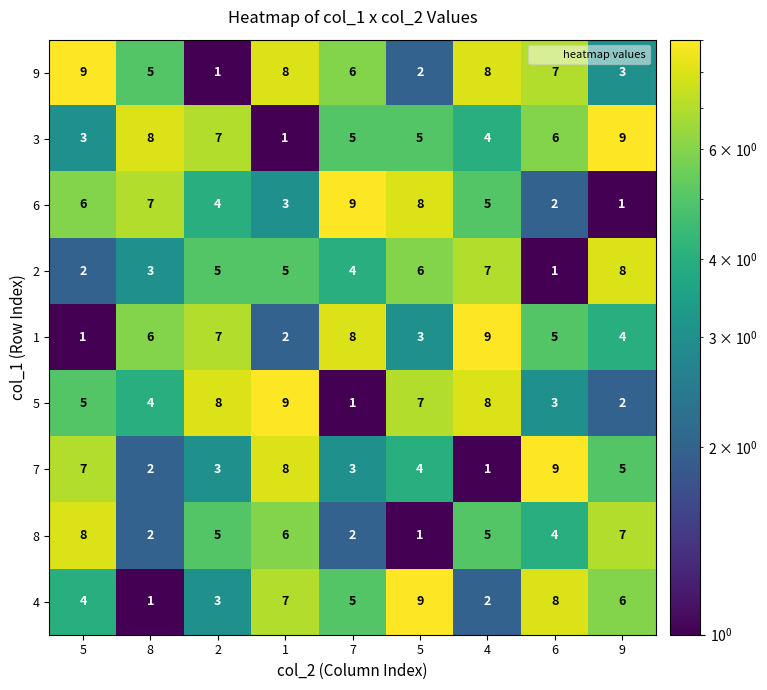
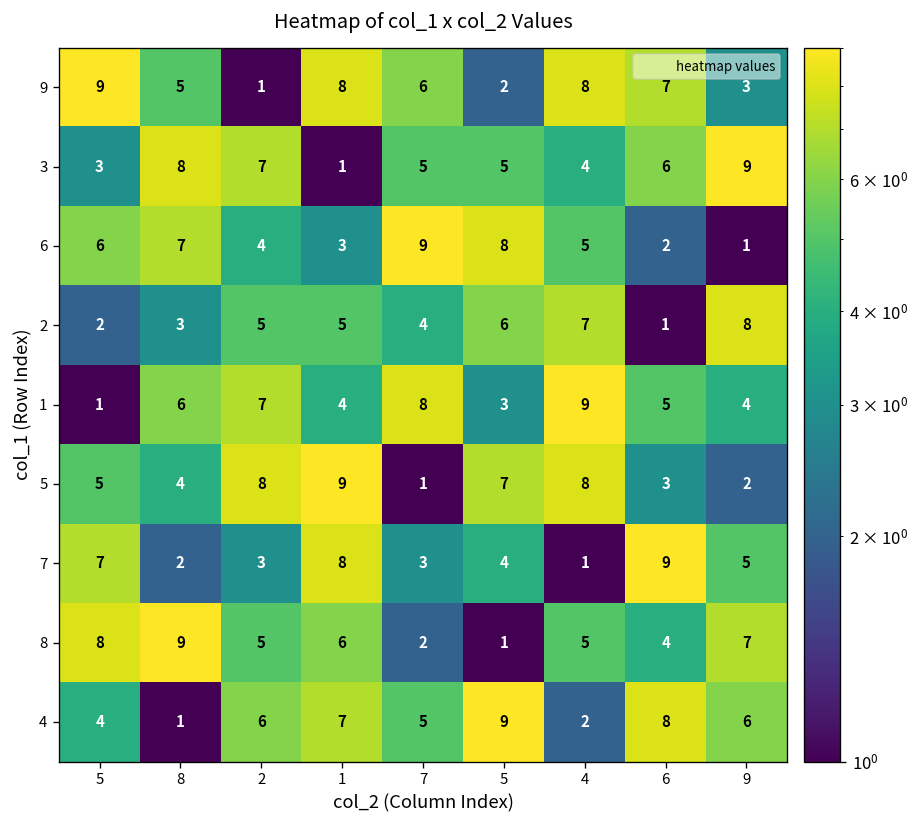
1, 1: 2 -> 4
8, 8: 2 -> 9
4, 2: 3 -> 6
